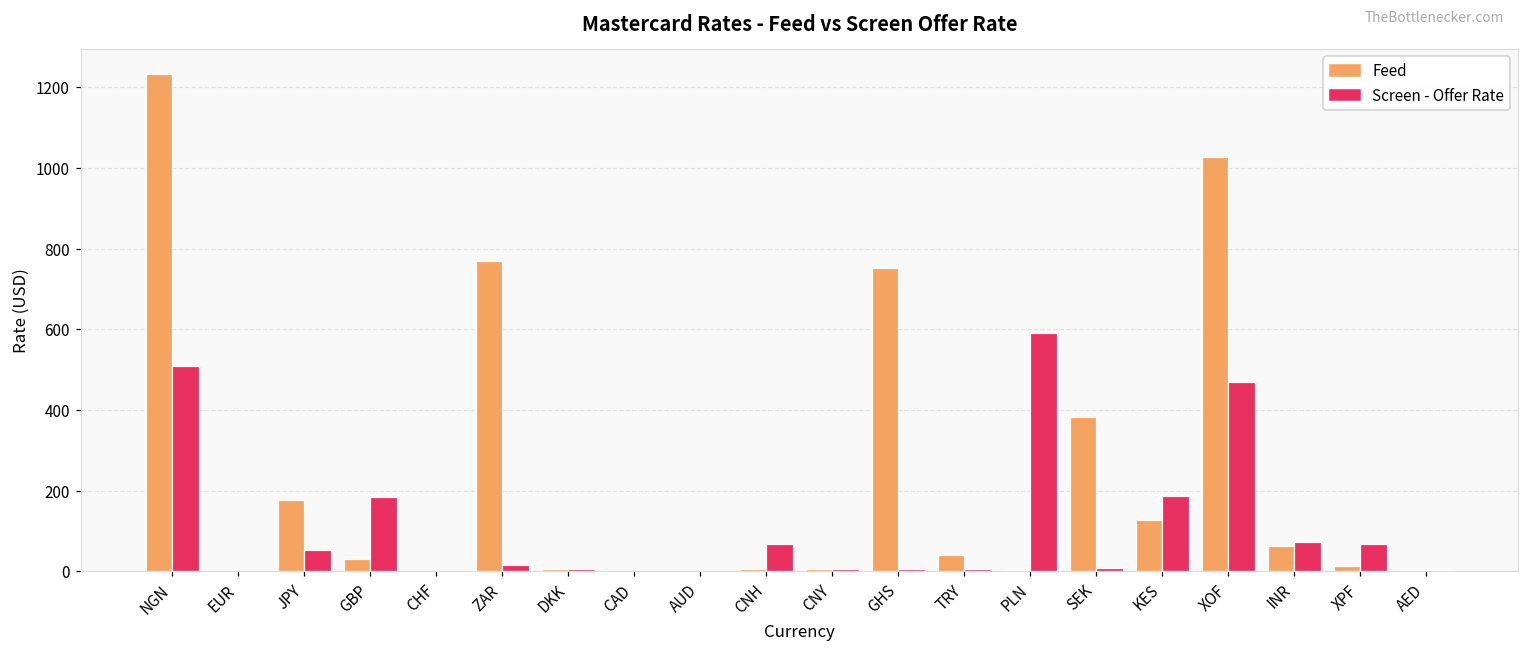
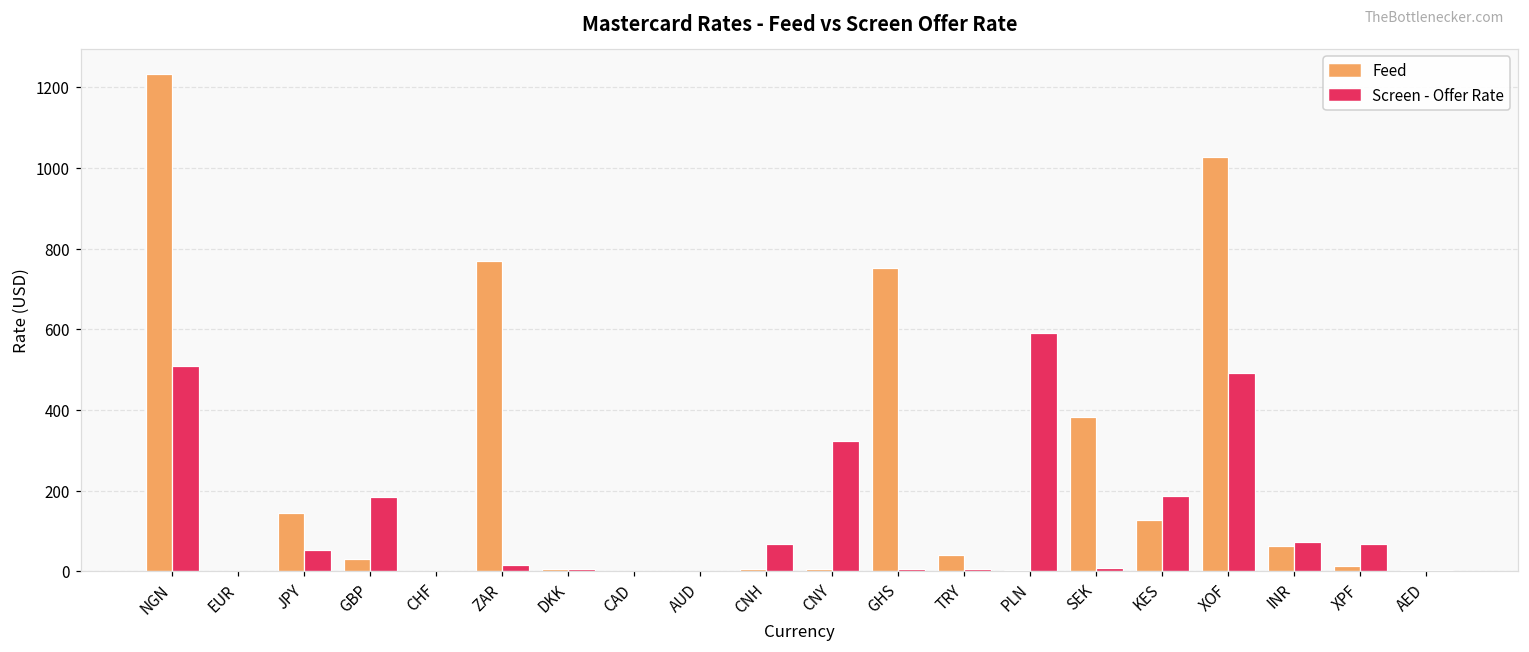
Feed, JPY: 180 -> 150
Screen - Offer Rate, CNY: 10 -> 320
Screen - Offer Rate, XOF: 470 -> 490
